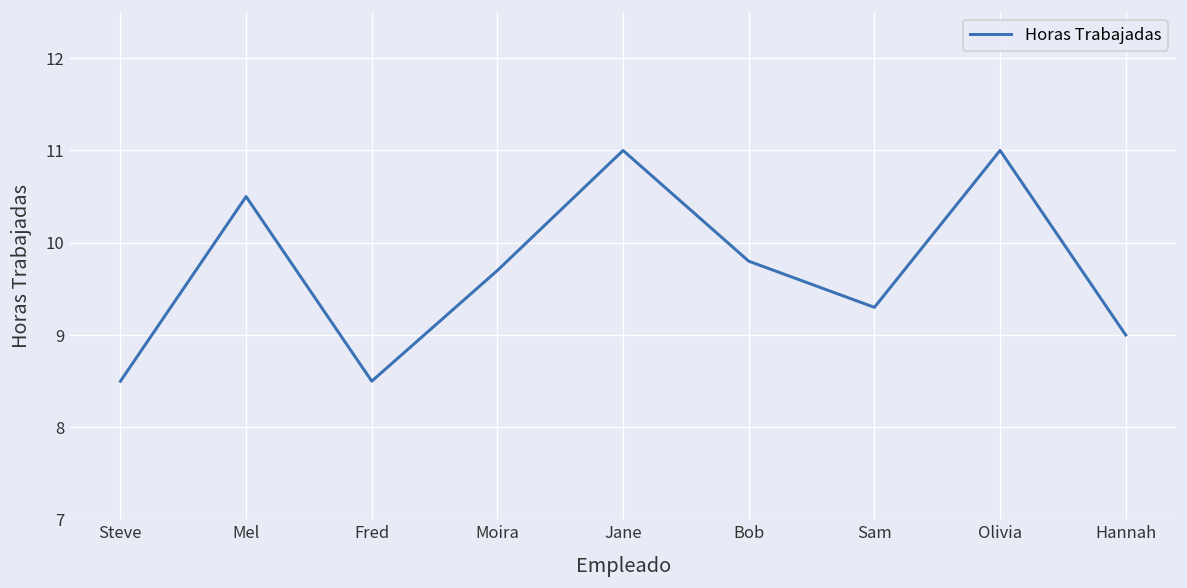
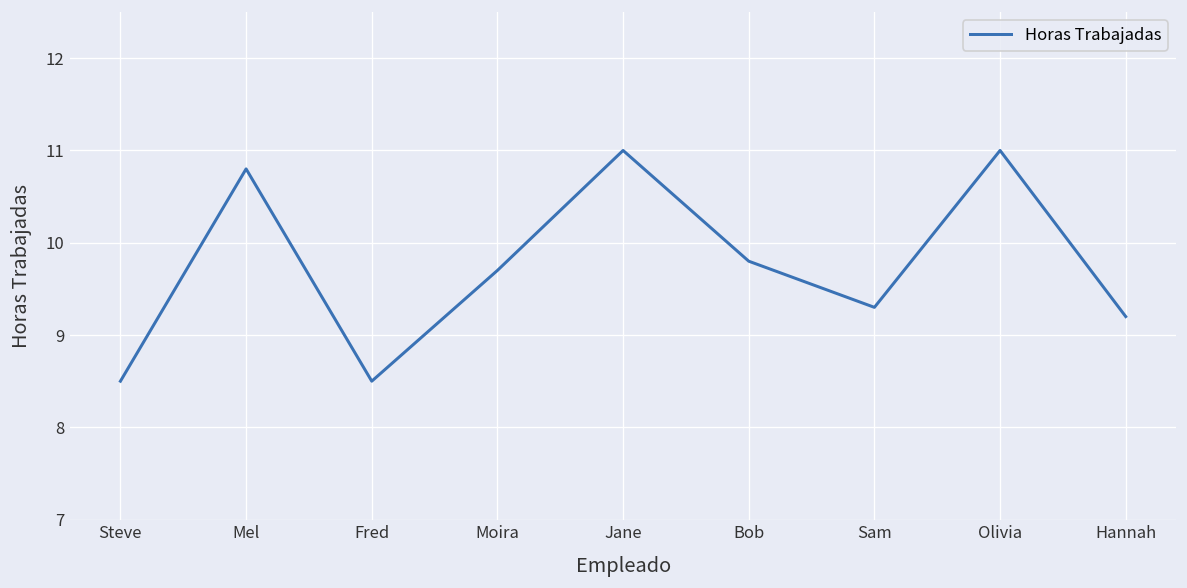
Mel: 10.5 -> 10.8
Hannah: 9.0 -> 9.2
